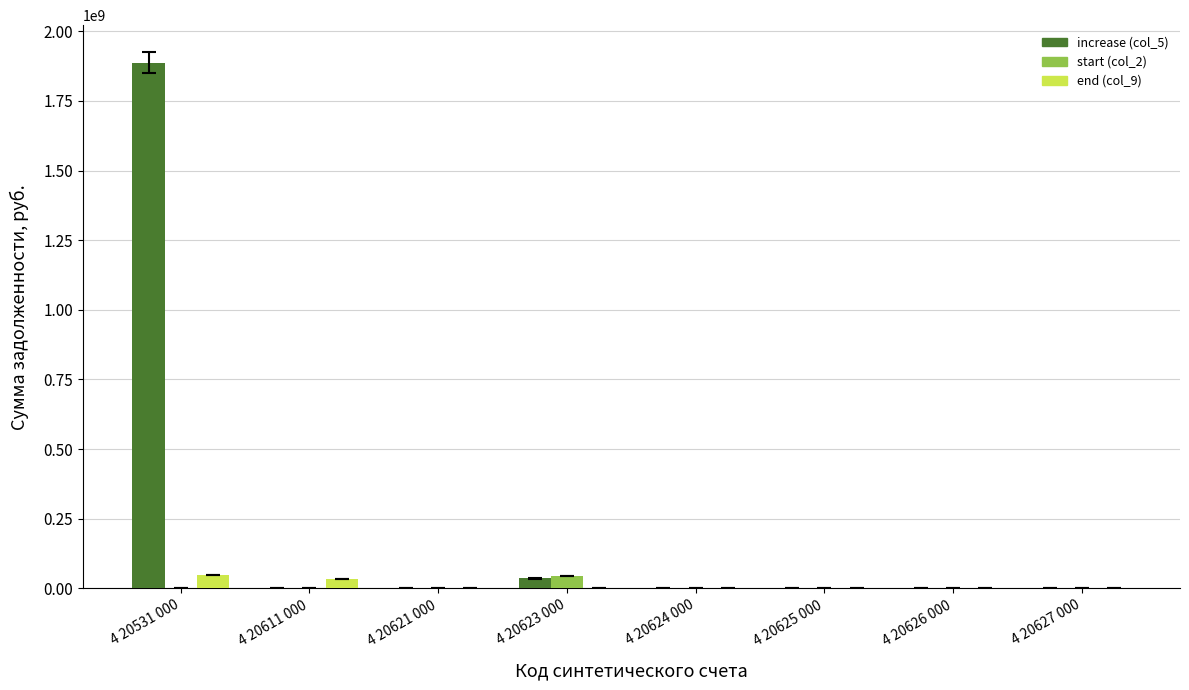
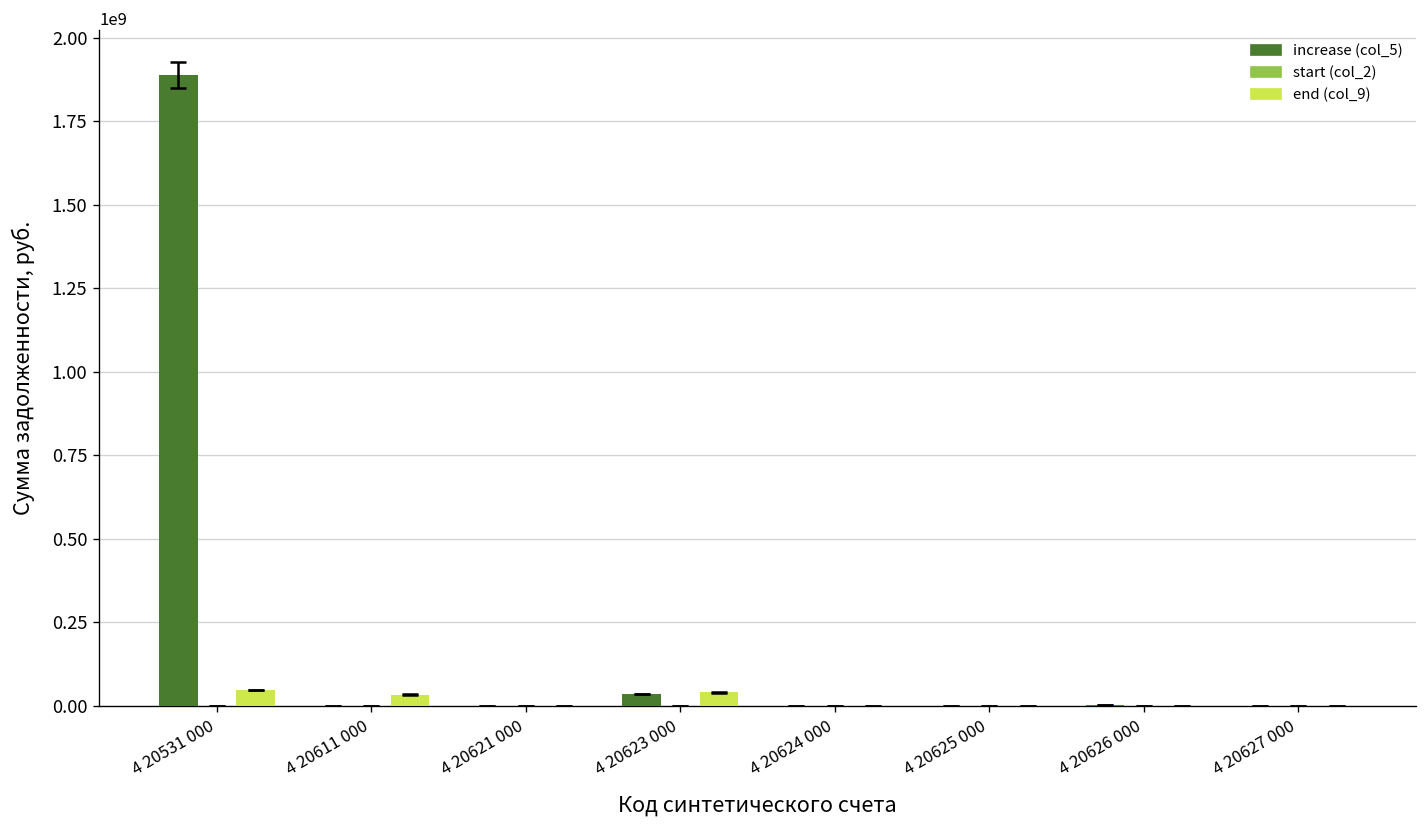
start (col_2), 4 20623 000: 40000000 -> 0
end (col_9), 4 20623 000: 0 -> 40000000
